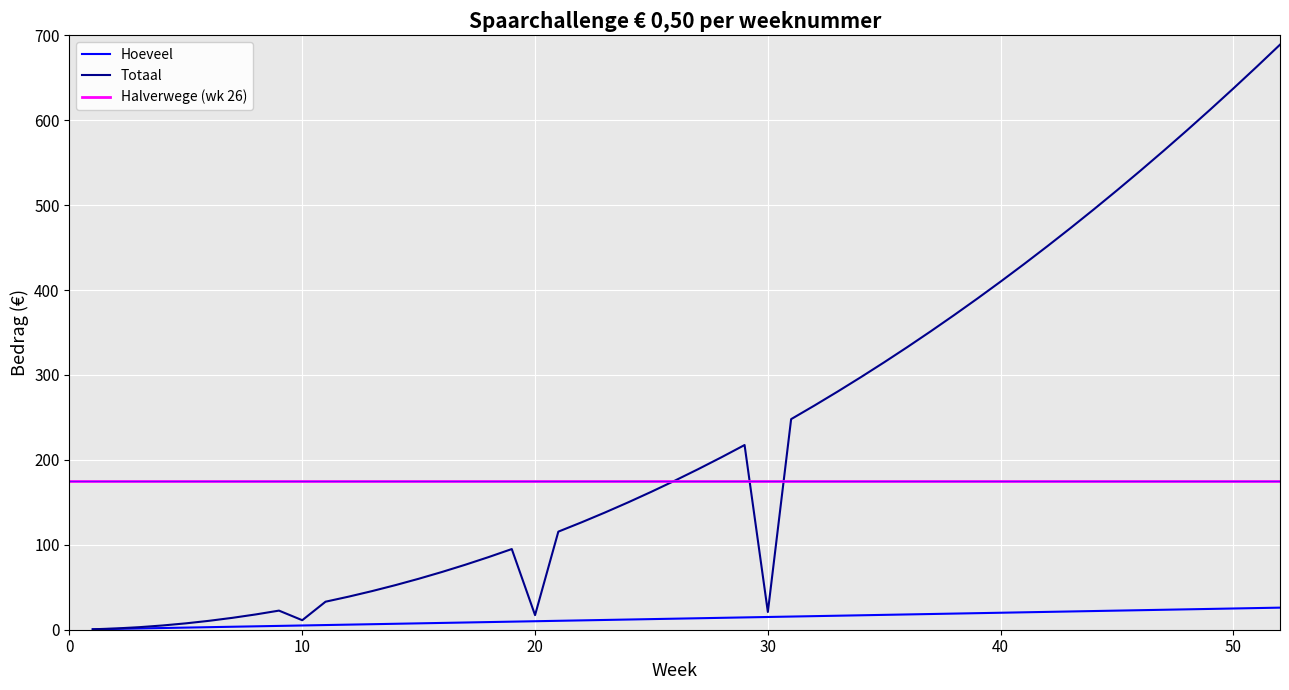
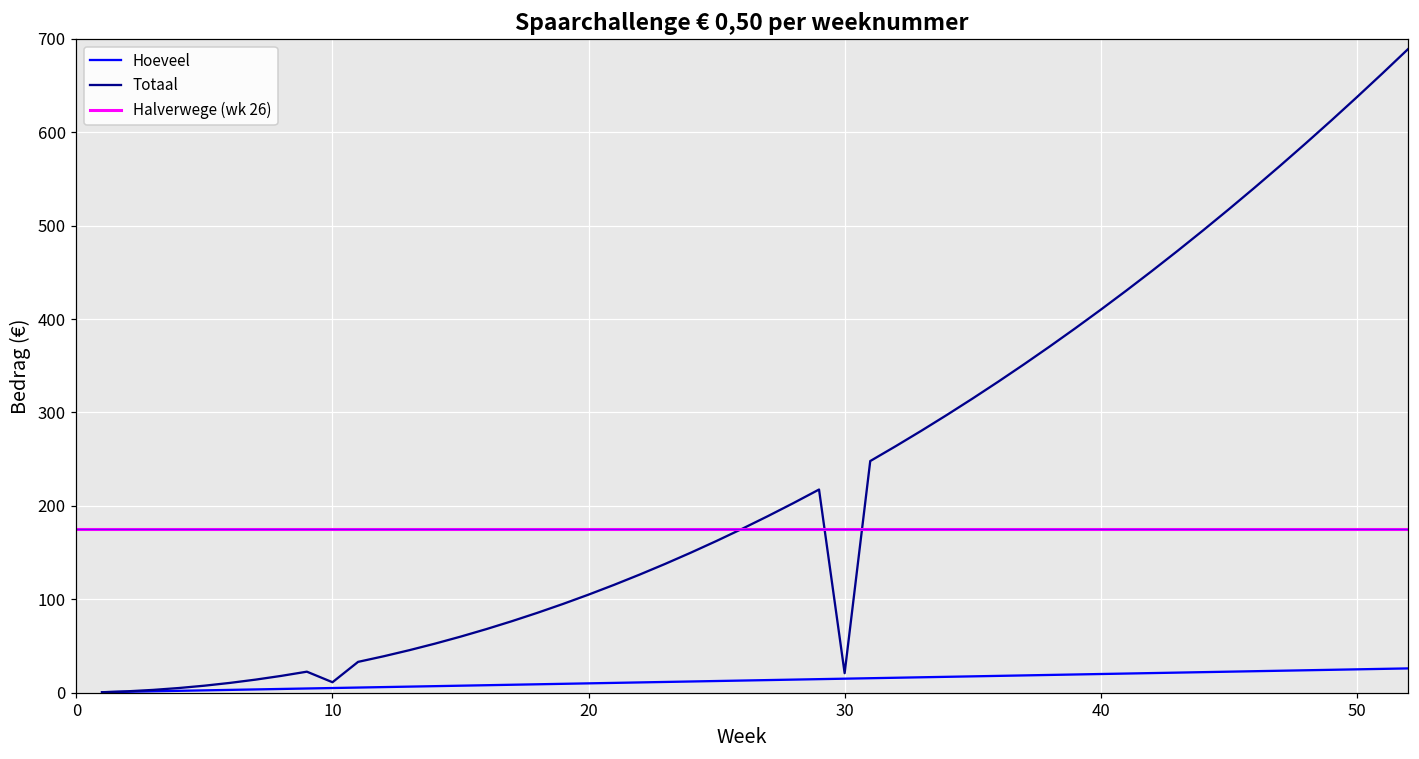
Totaal, 20: 20 -> 110
